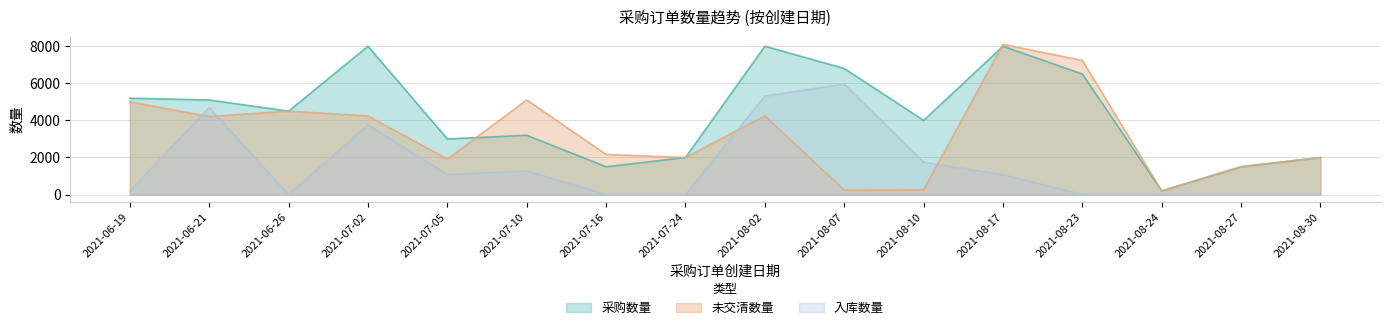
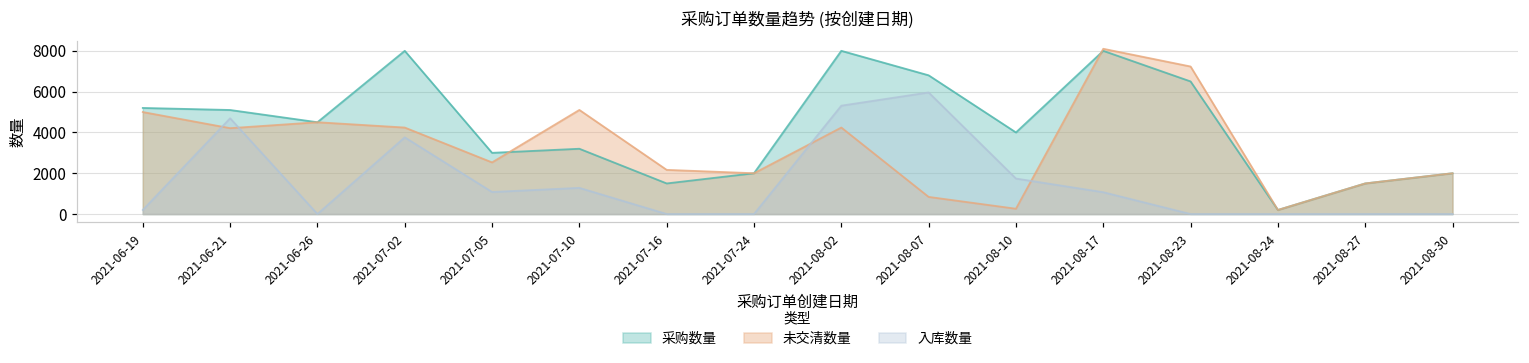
未交清数量, 2021-07-05: 1900 -> 2500
未交清数量, 2021-08-07: 300 -> 800
